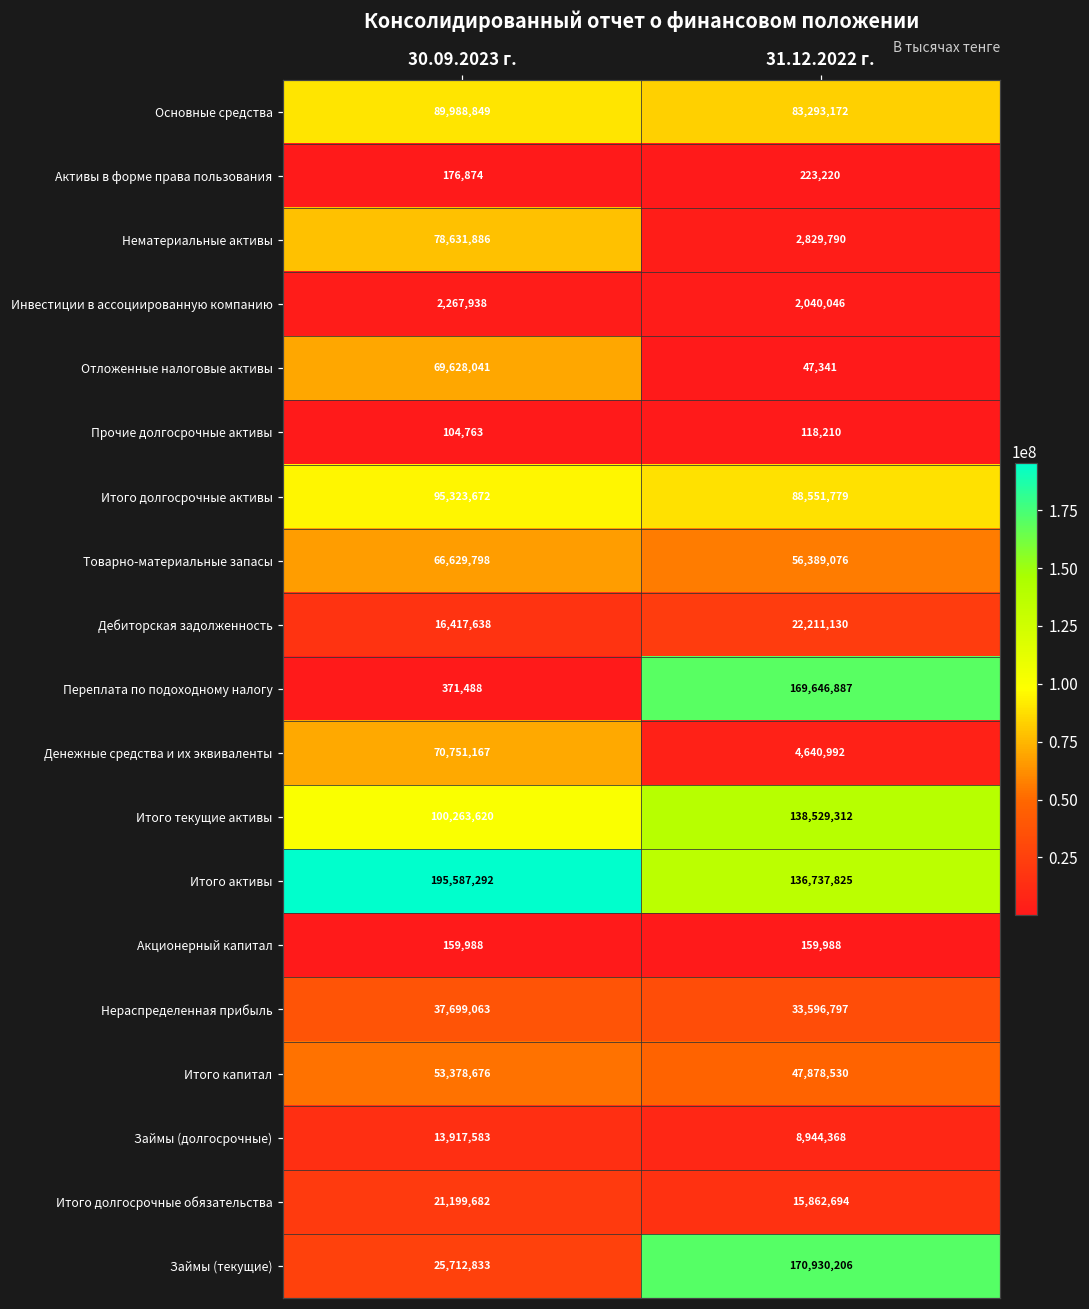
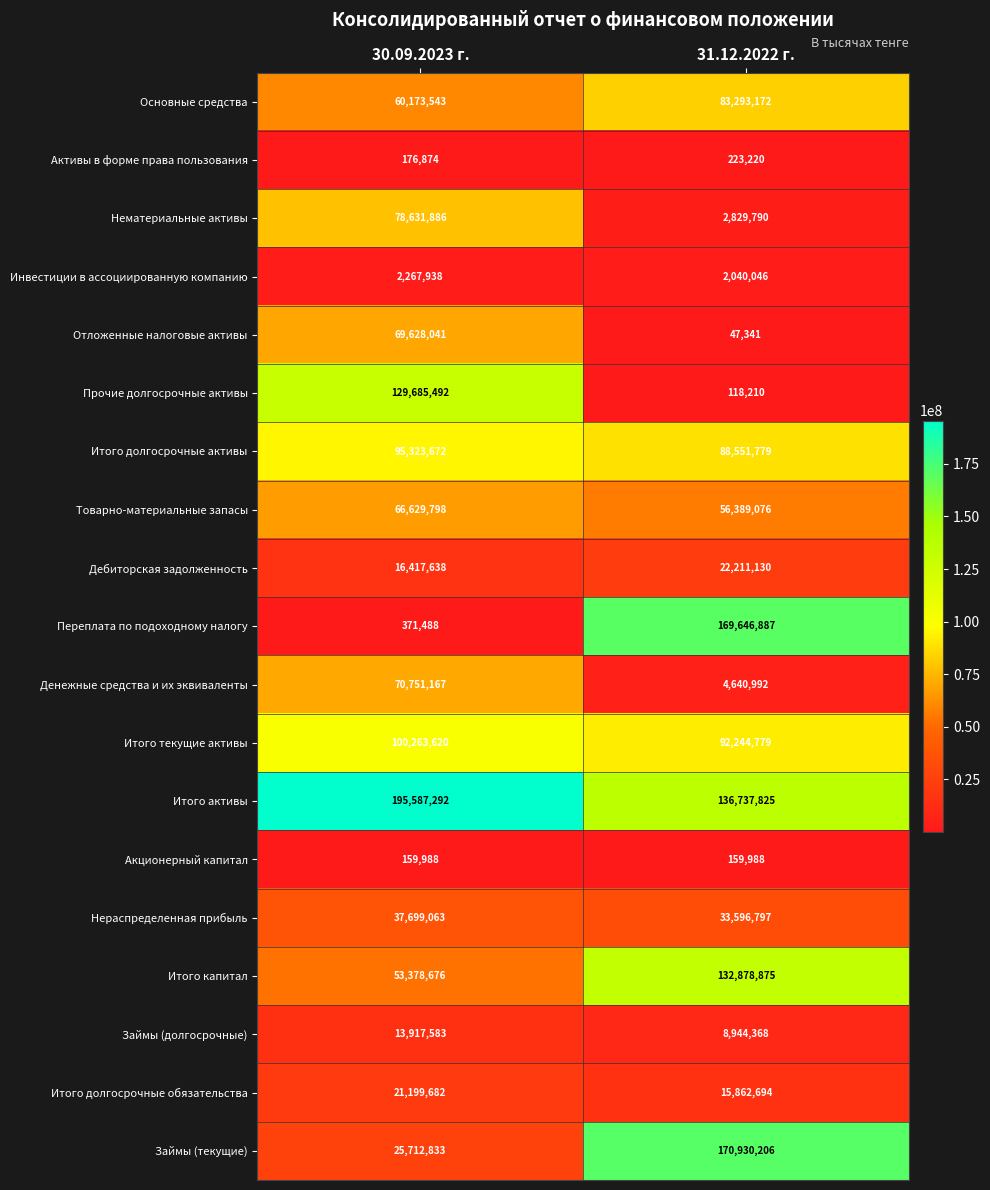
Основные средства, 30.09.2023 г.: 89,988,849 -> 60,173,543
Прочие долгосрочные активы, 30.09.2023 г.: 104,763 -> 129,685,492
Итого текущие активы, 31.12.2022 г.: 138,529,312 -> 92,244,779
Итого капитал, 31.12.2022 г.: 47,878,530 -> 132,878,875
